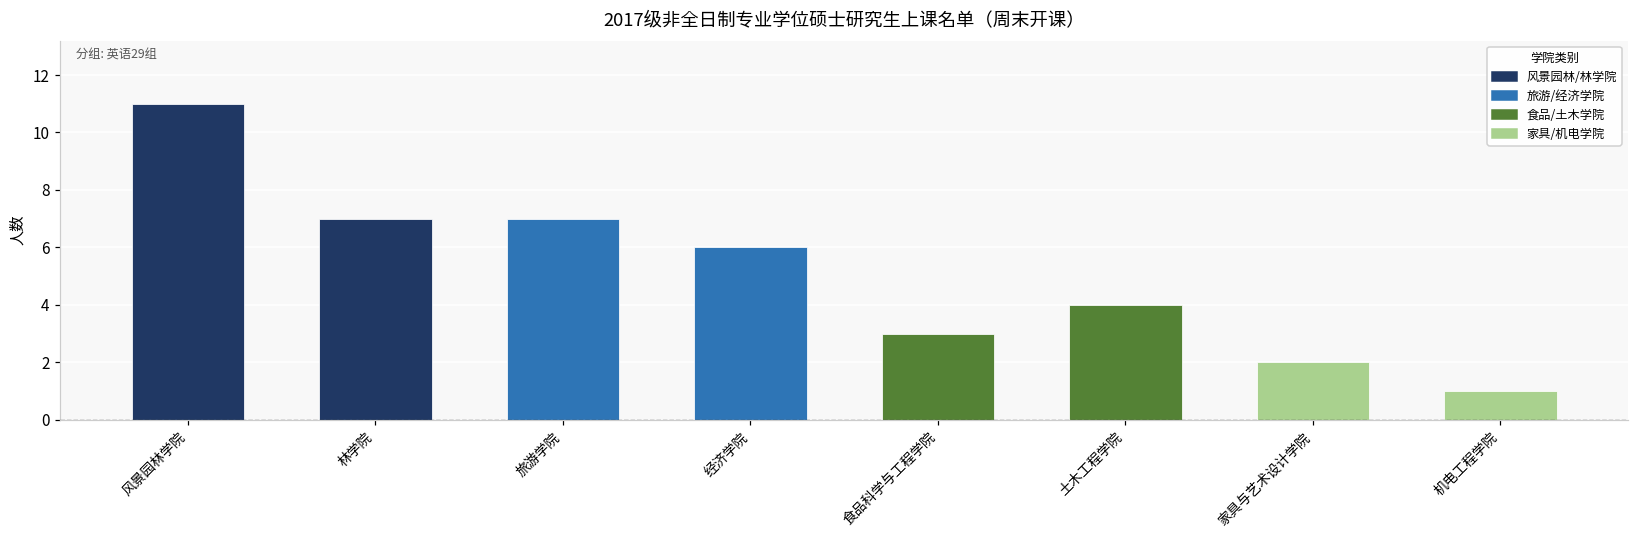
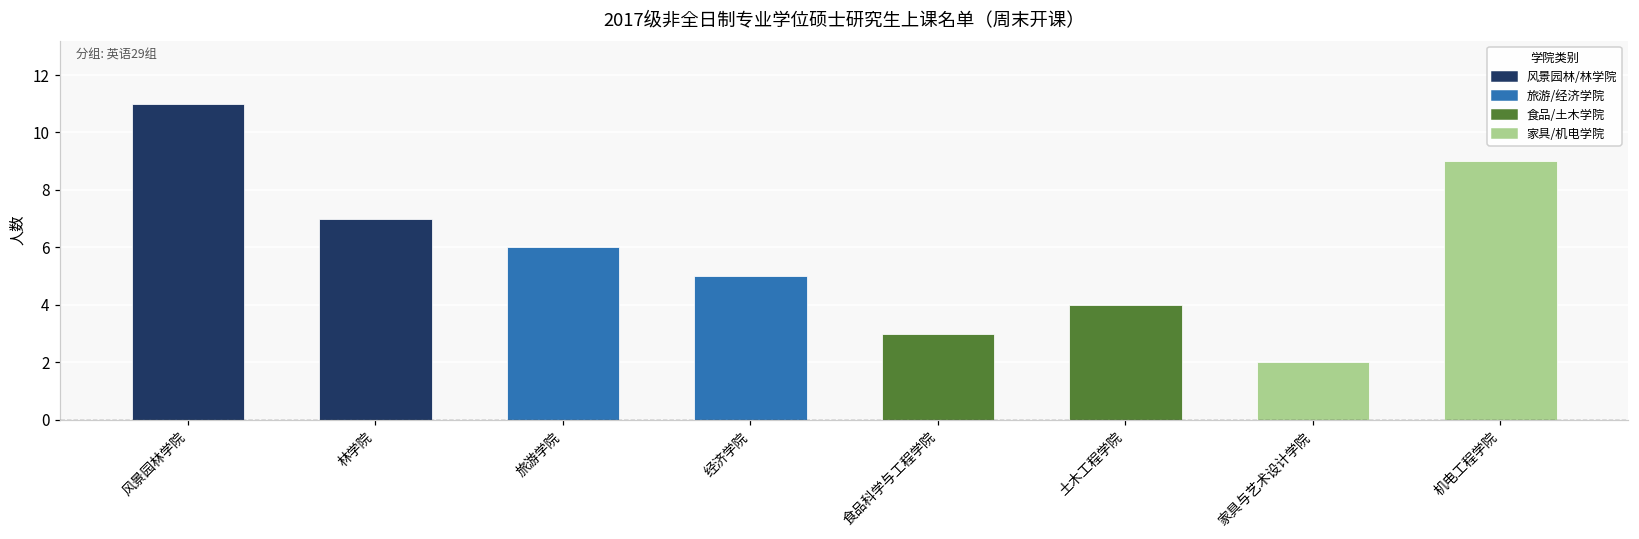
旅游学院: 7 -> 6
经济学院: 6 -> 5
机电工程学院: 1 -> 9
